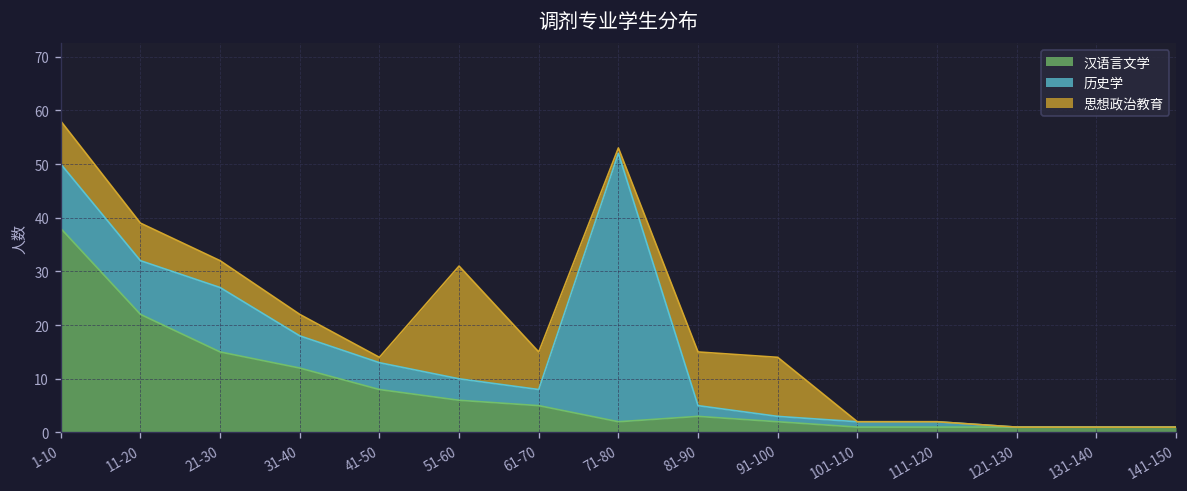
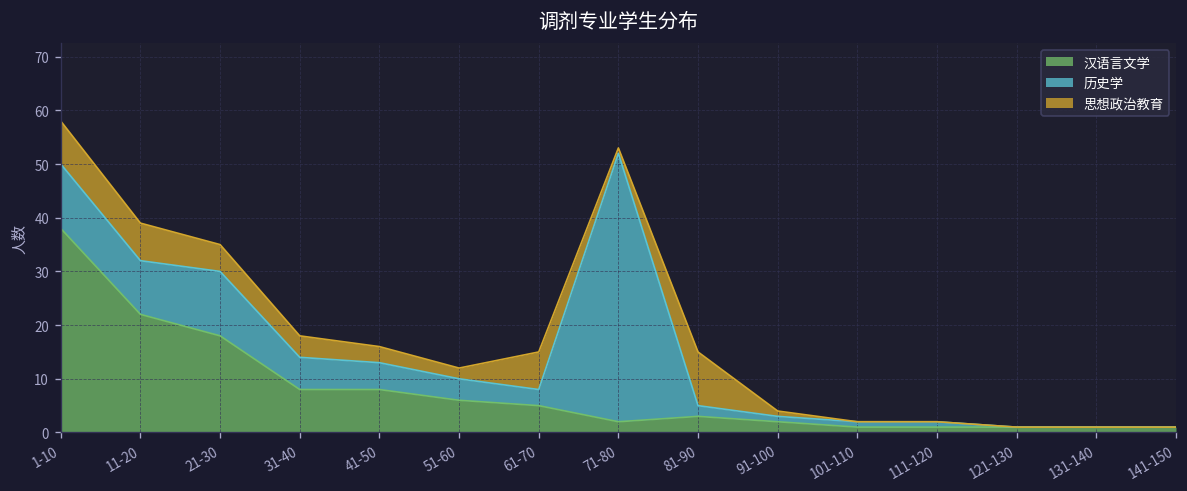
汉语言文学, 21-30: 15 -> 18
汉语言文学, 31-40: 12 -> 8
思想政治教育, 41-50: 1 -> 3
思想政治教育, 51-60: 21 -> 2
思想政治教育, 91-100: 11 -> 1
